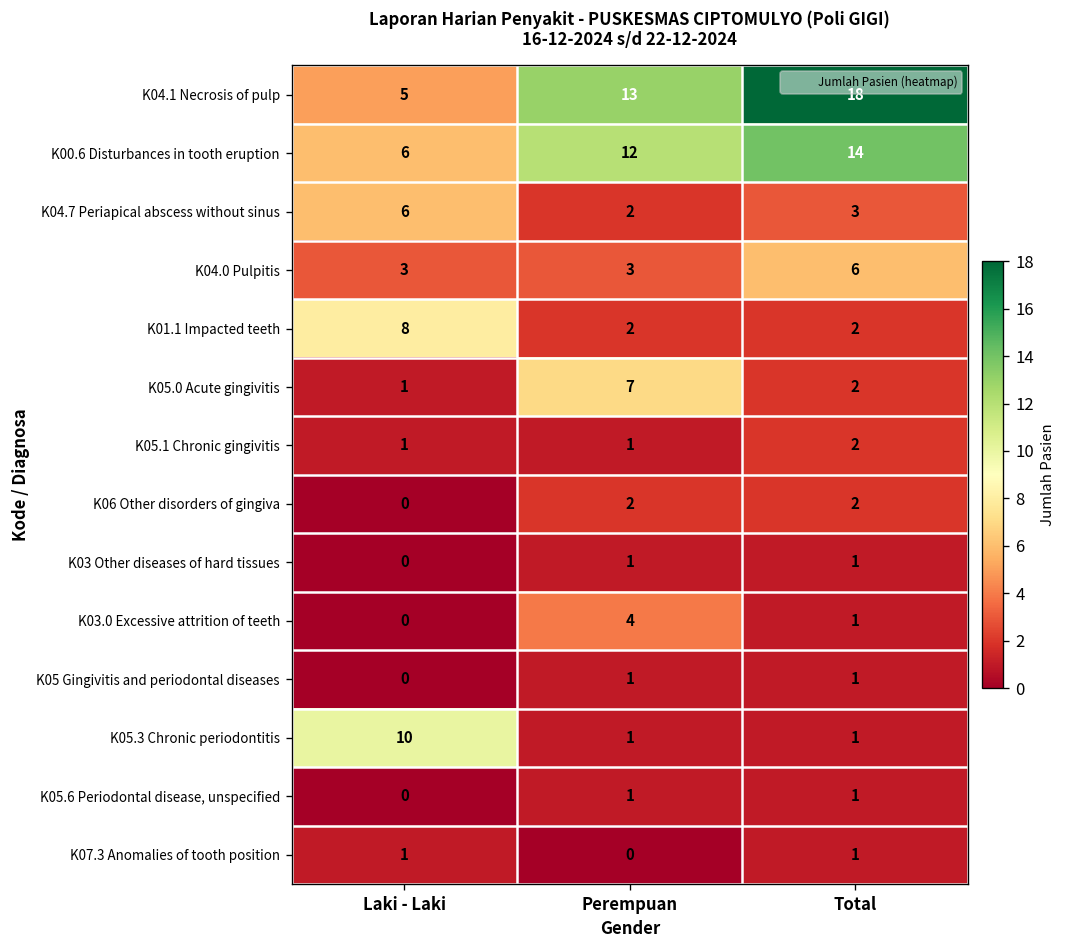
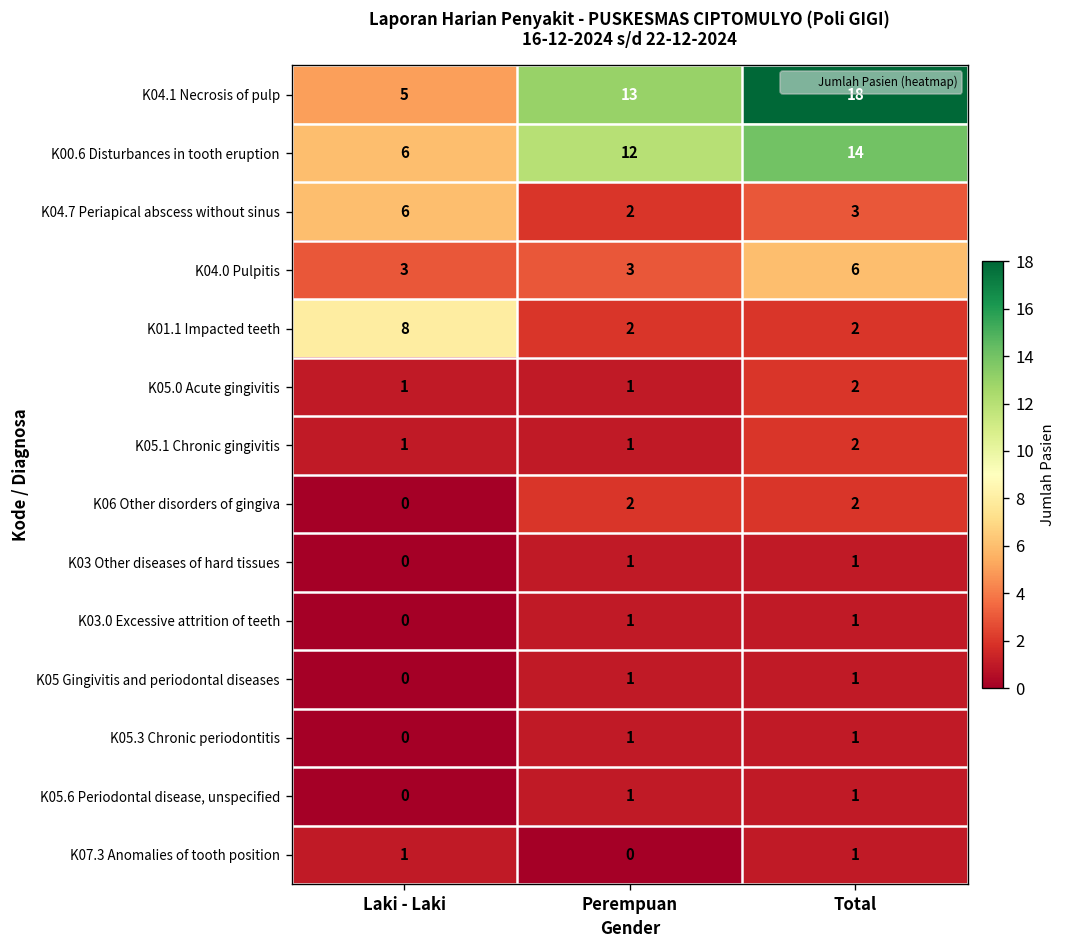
K05.0 Acute gingivitis, Perempuan: 7 -> 1
K03.0 Excessive attrition of teeth, Perempuan: 4 -> 1
K05.3 Chronic periodontitis, Laki - Laki: 10 -> 0
